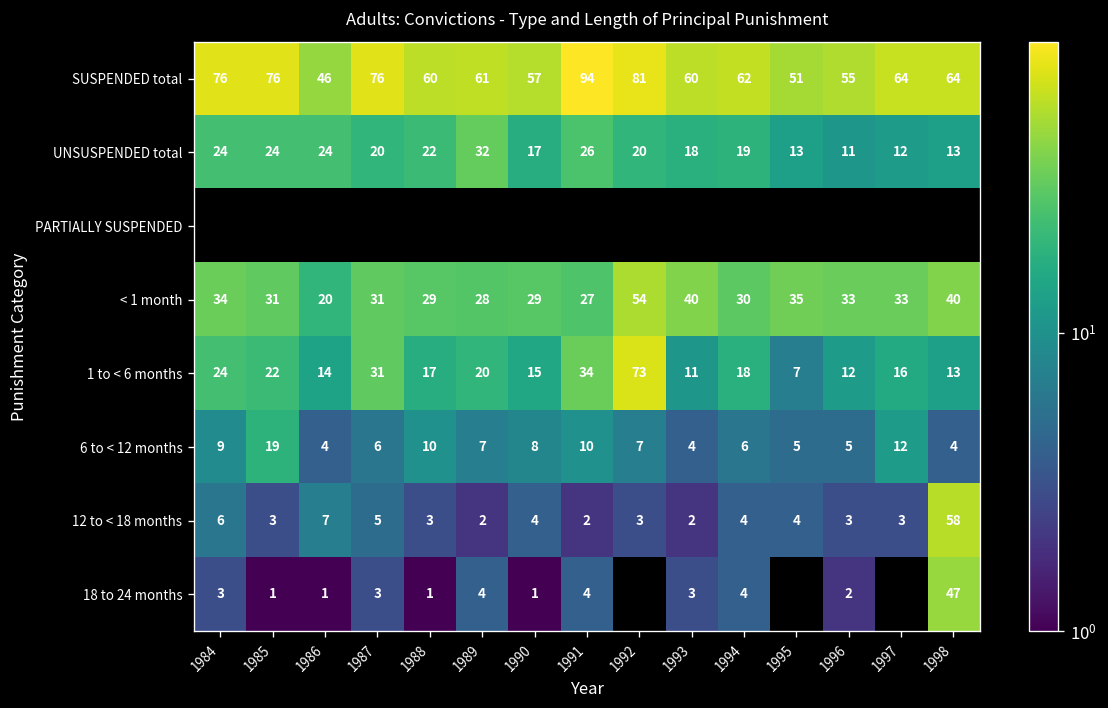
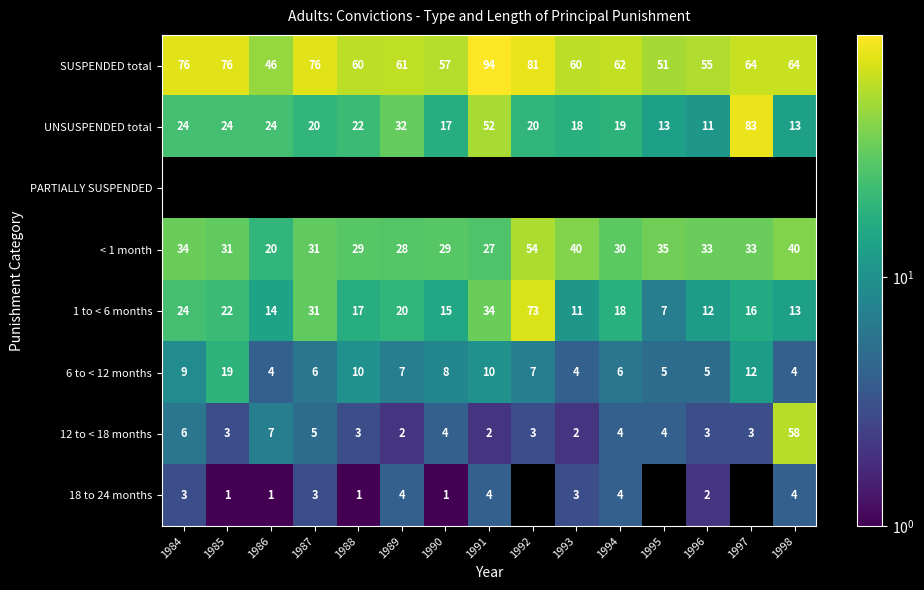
UNSUSPENDED total, 1991: 26 -> 52
UNSUSPENDED total, 1997: 12 -> 83
18 to 24 months, 1998: 47 -> 4
